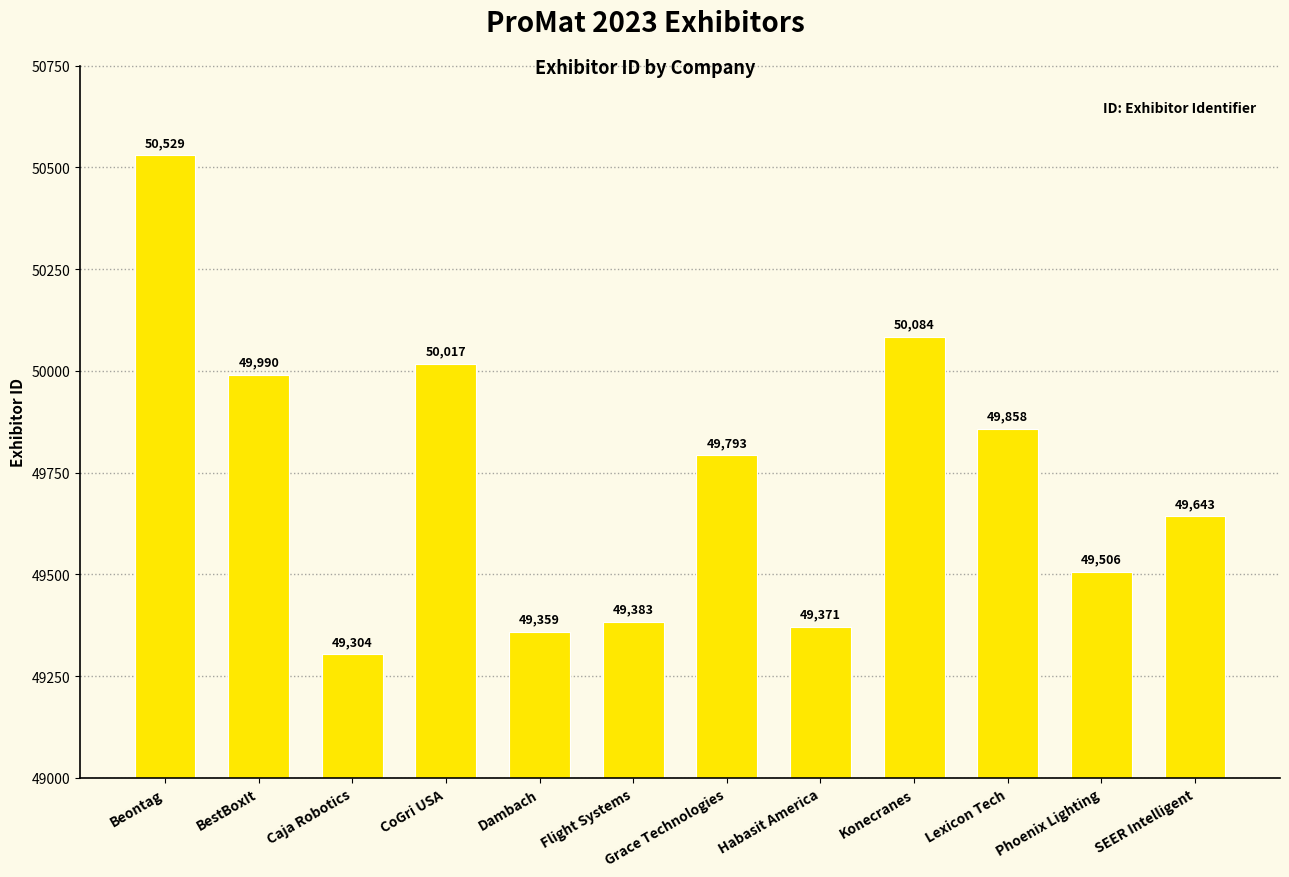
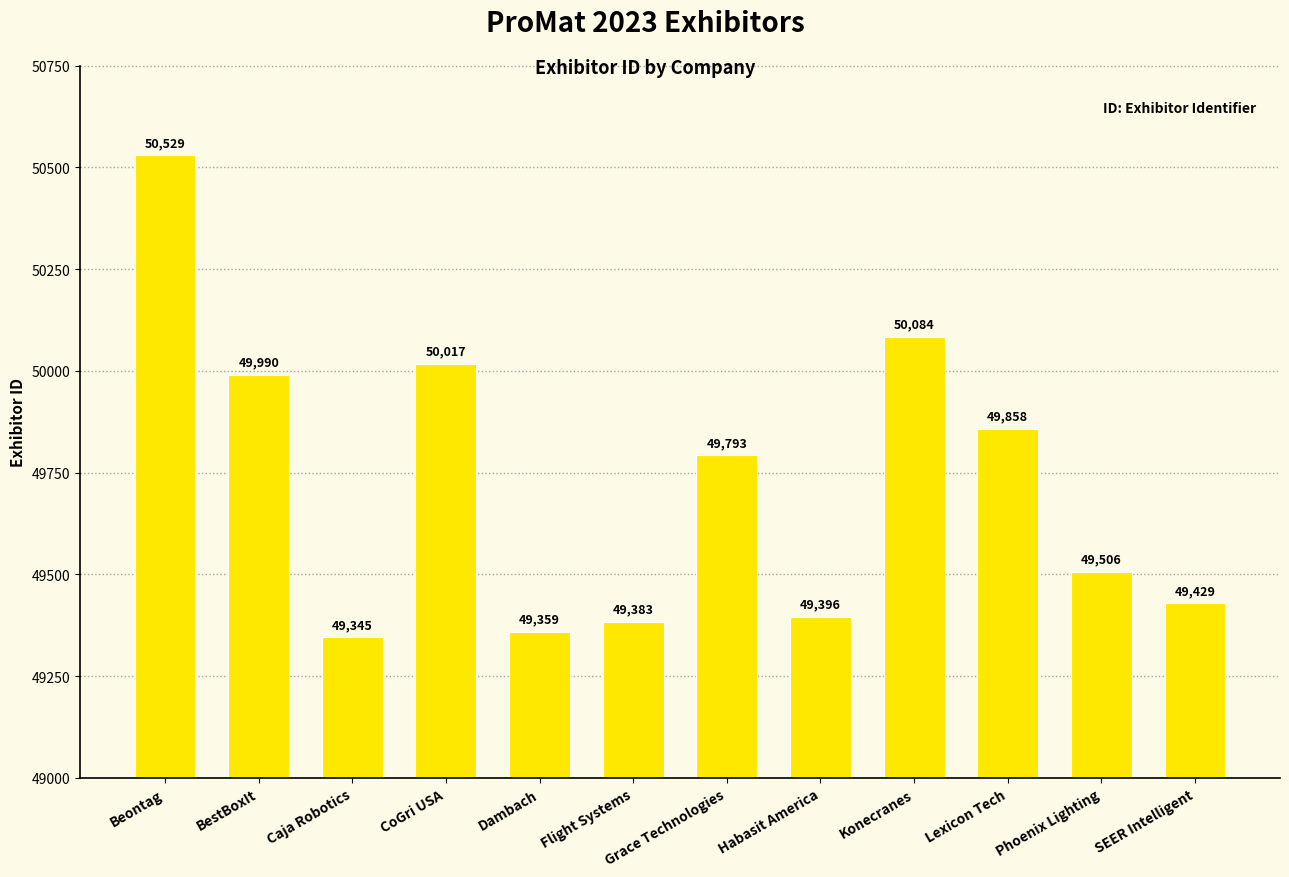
Caja Robotics: 49,304 -> 49,345
Habasit America: 49,371 -> 49,396
SEER Intelligent: 49,643 -> 49,429
